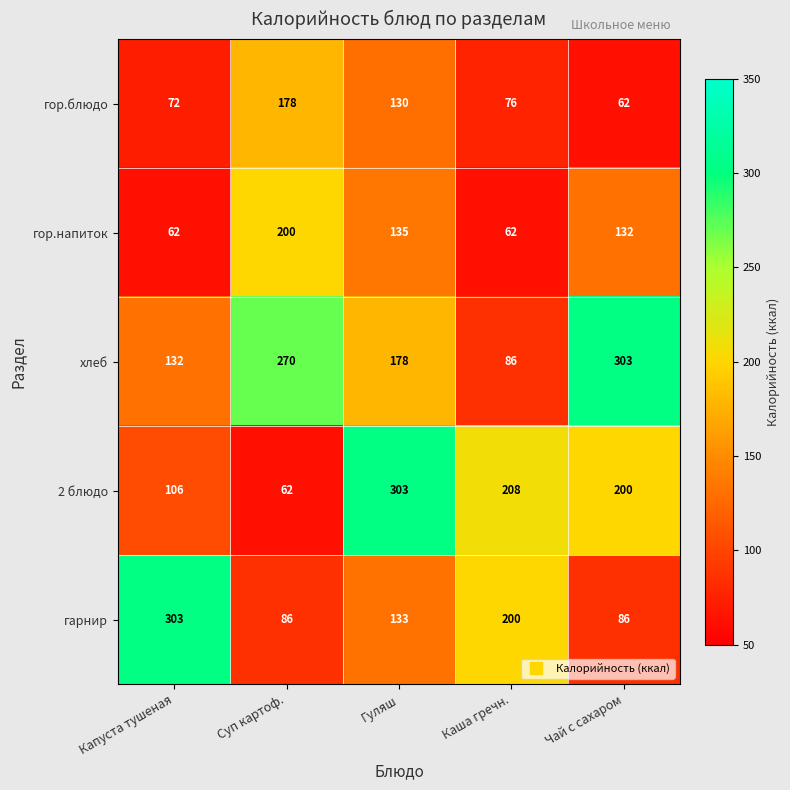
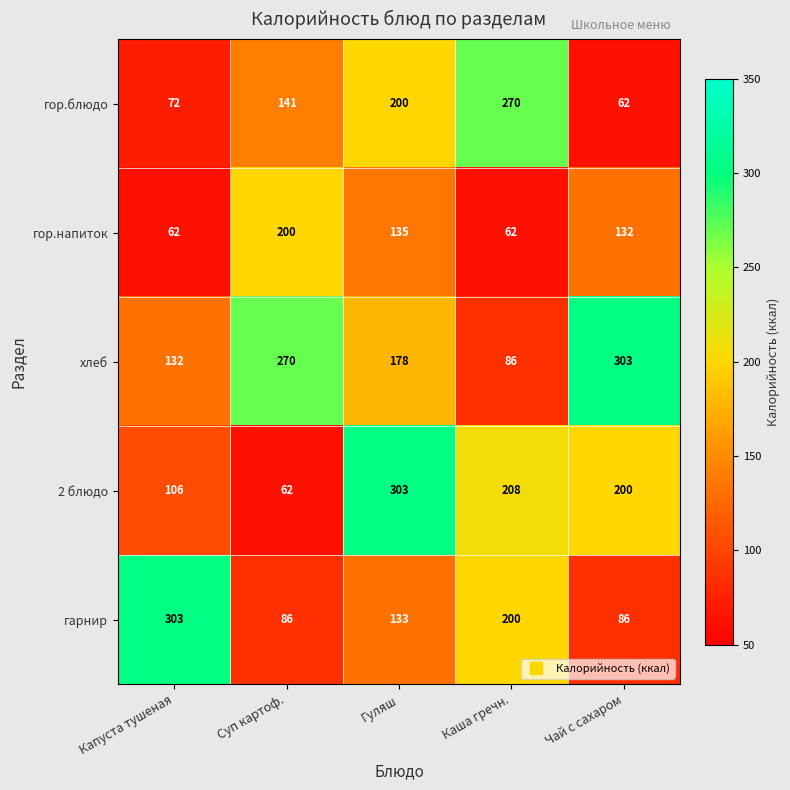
гор.блюдо, Суп картоф.: 178 -> 141
гор.блюдо, Гуляш: 130 -> 200
гор.блюдо, Каша гречн.: 76 -> 270
